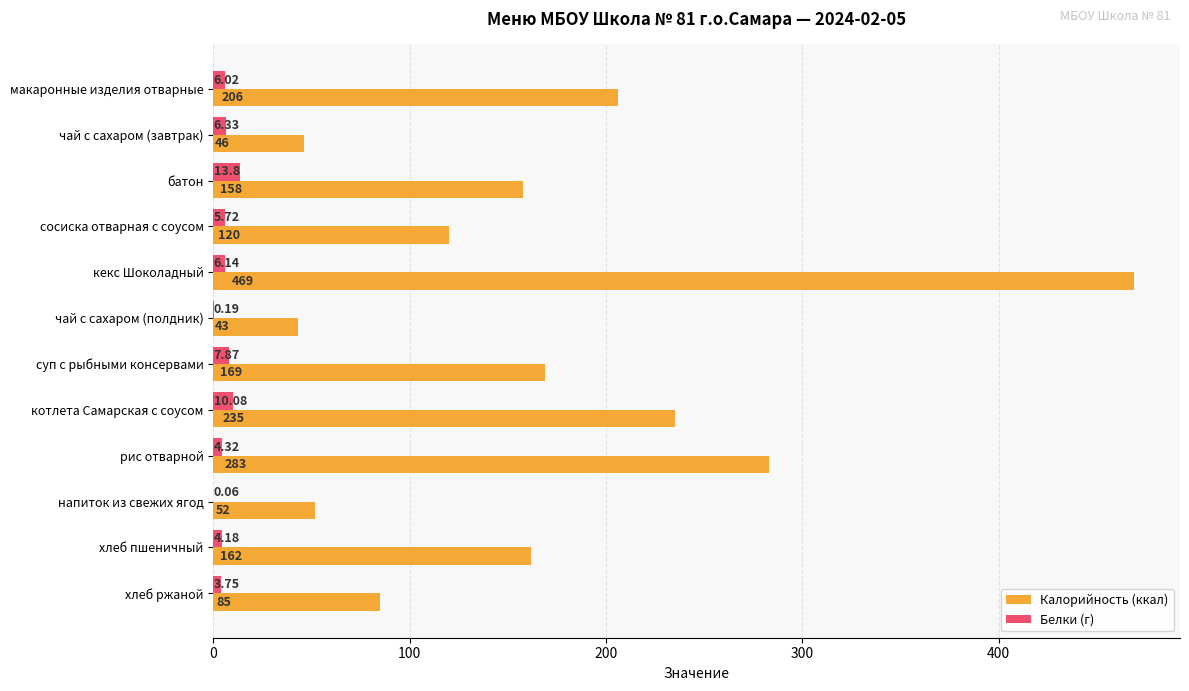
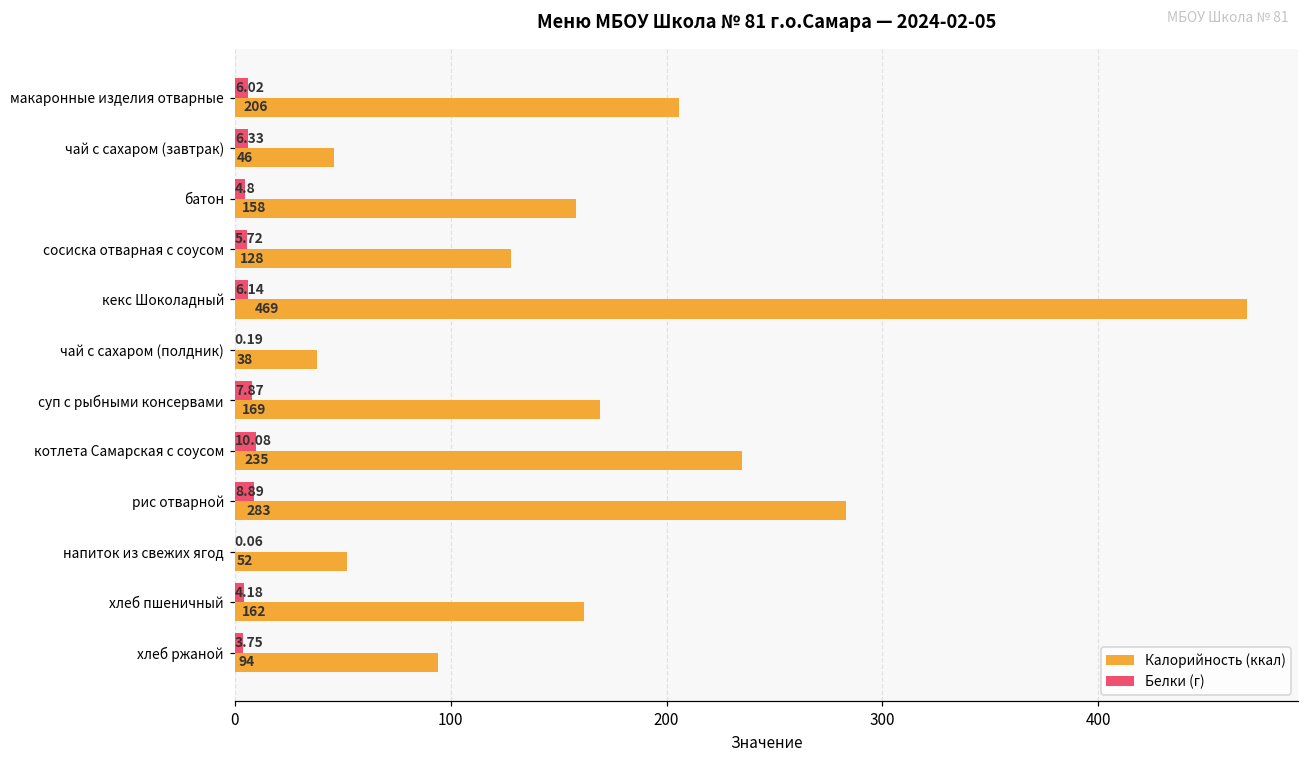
Белки (г), батон: 13.8 -> 4.8
Калорийность (ккал), сосиска отварная с соусом: 120 -> 128
Калорийность (ккал), чай с сахаром (полдник): 43 -> 38
Белки (г), рис отварной: 4.32 -> 8.89
Калорийность (ккал), хлеб ржаной: 85 -> 94
